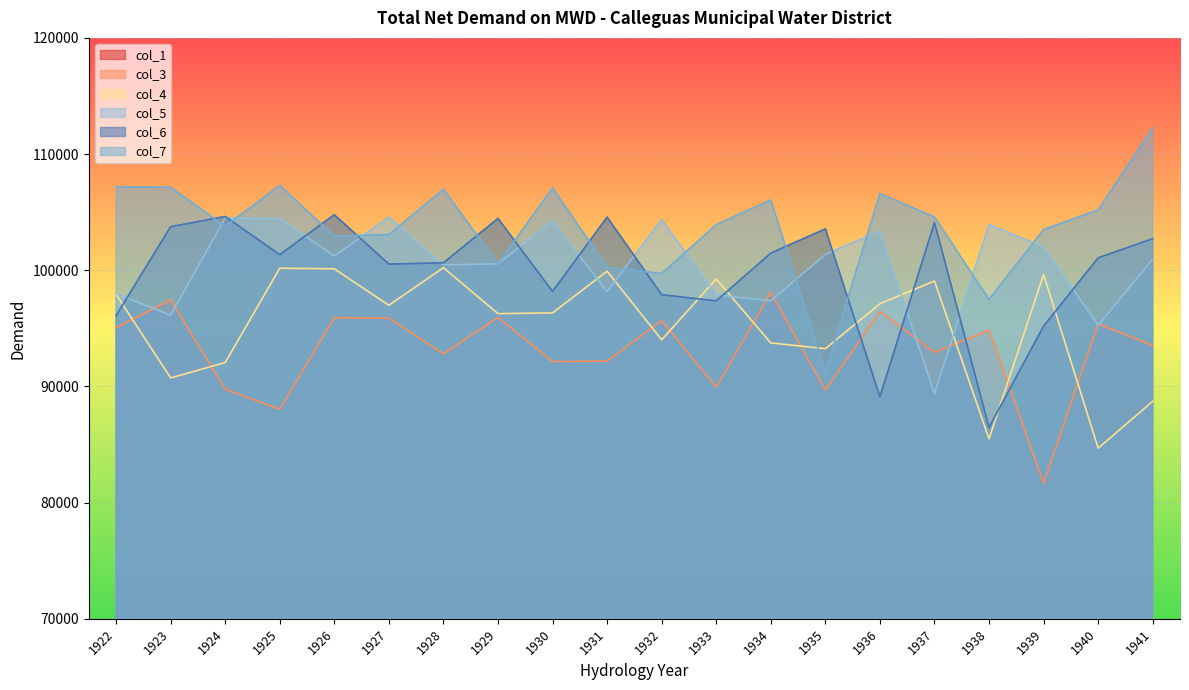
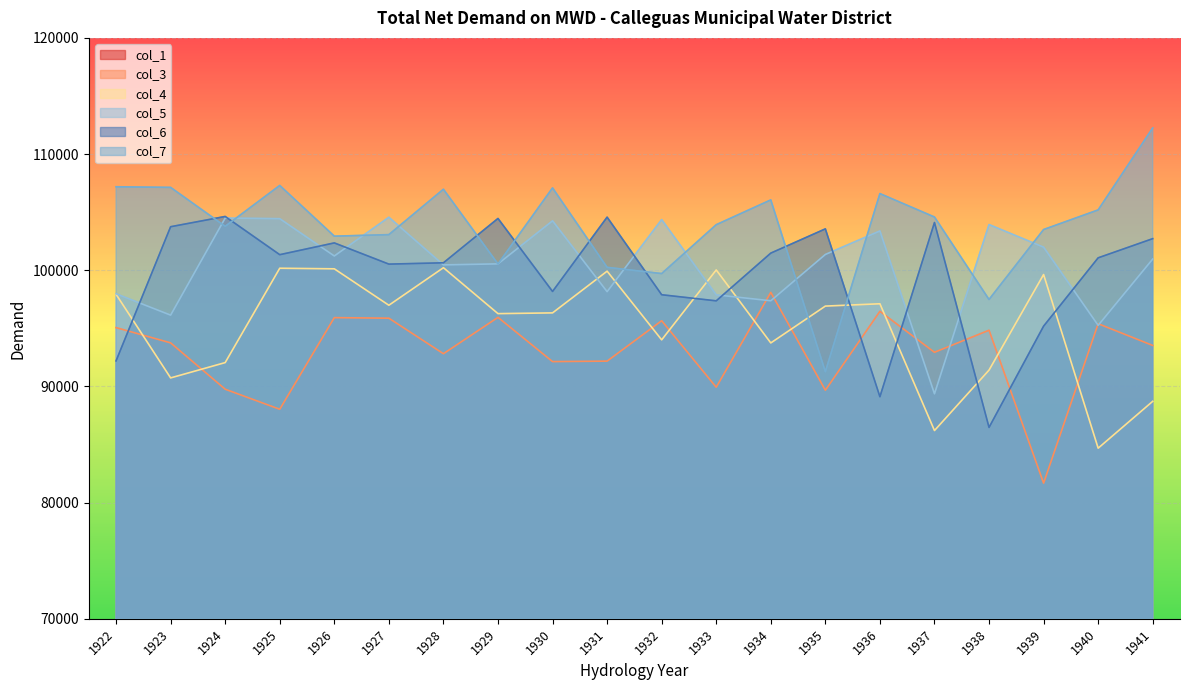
col_6, 1922: 96100 -> 92200
col_3, 1923: 97500 -> 93800
col_6, 1926: 104800 -> 102400
col_4, 1933: 99200 -> 100000
col_4, 1935: 93300 -> 96900
col_4, 1937: 99100 -> 86200
col_4, 1938: 85500 -> 91400
